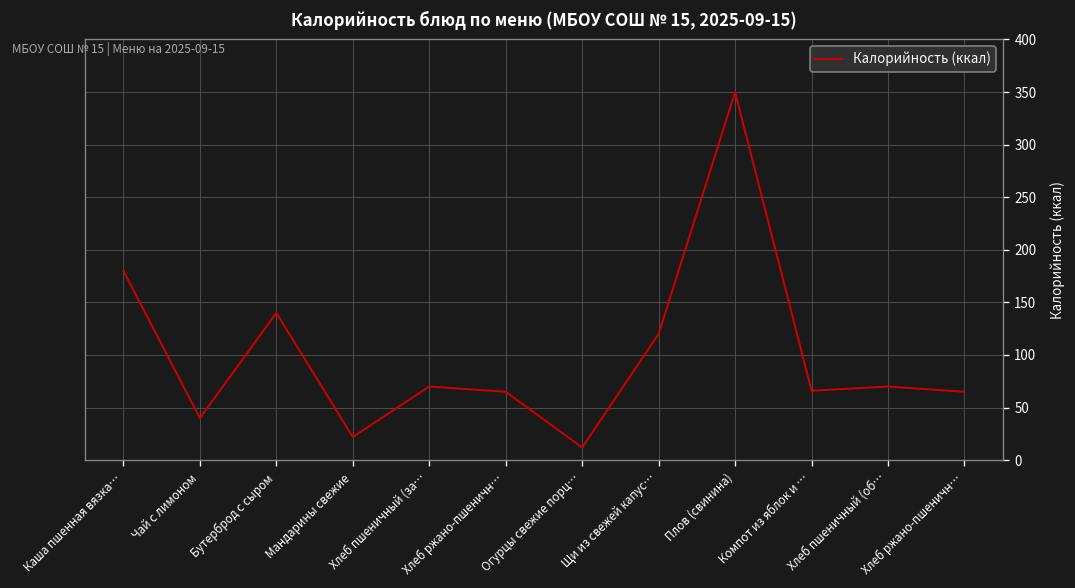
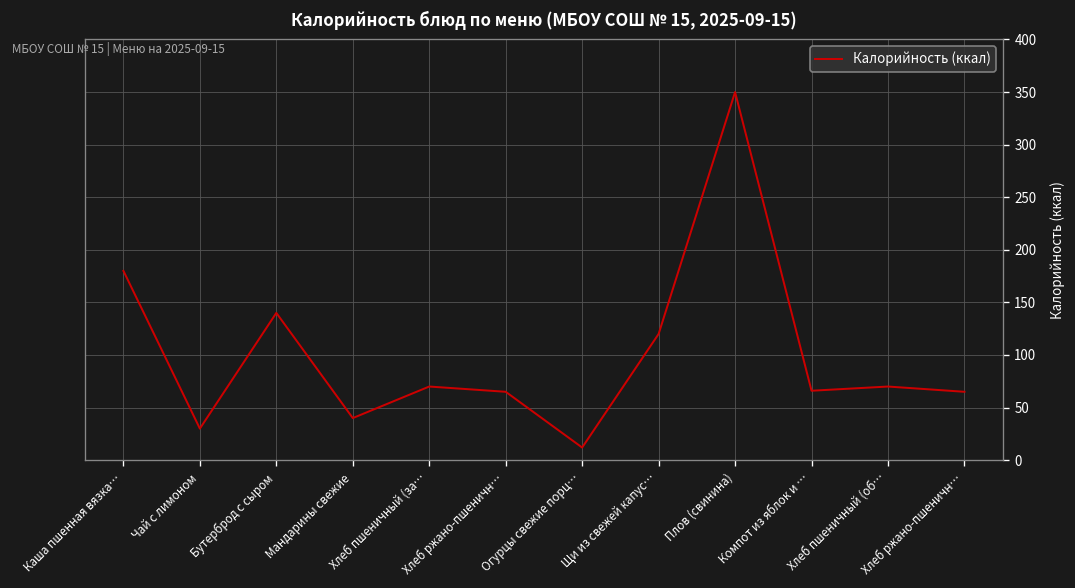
Чай с лимоном: 40 -> 30
Мандарины свежие: 20 -> 40
